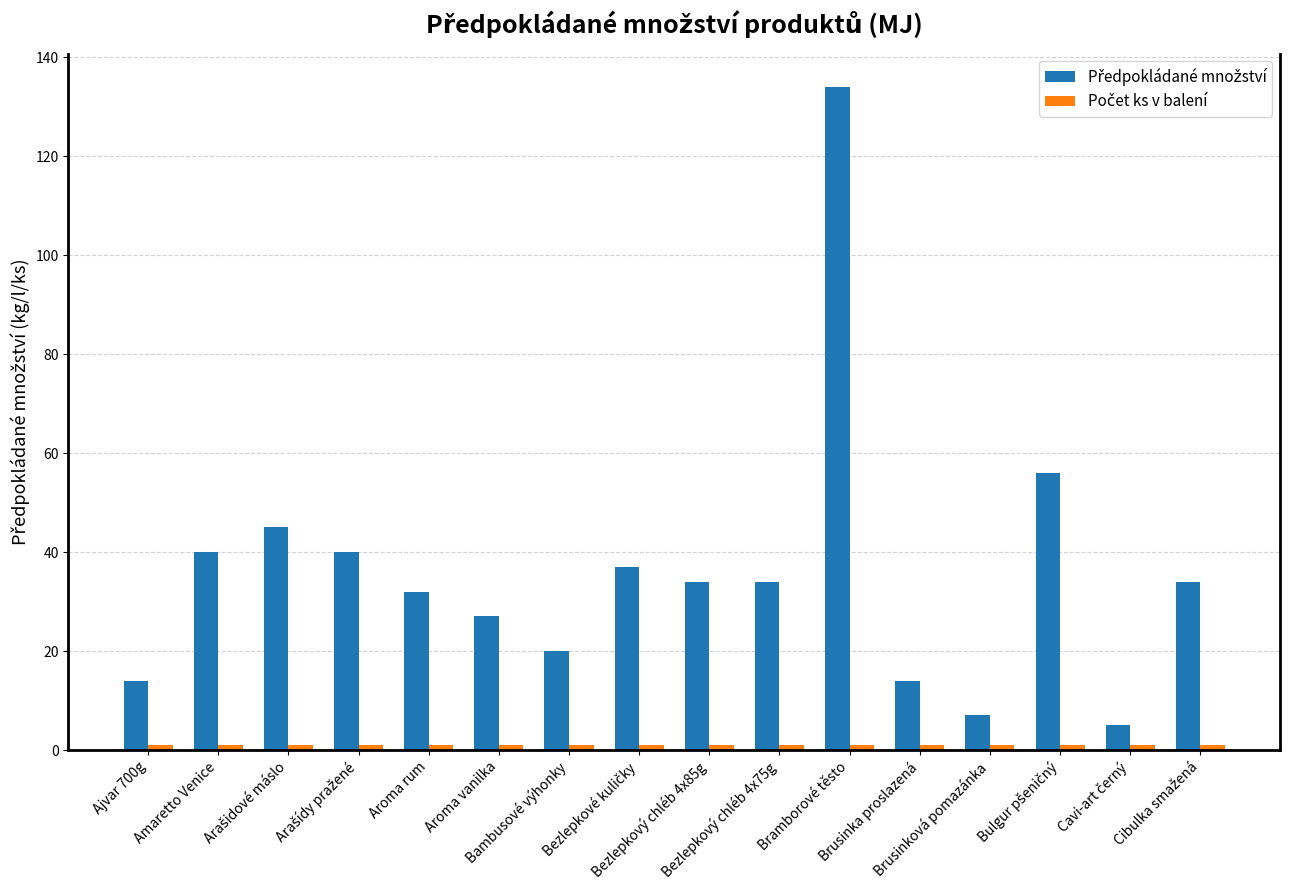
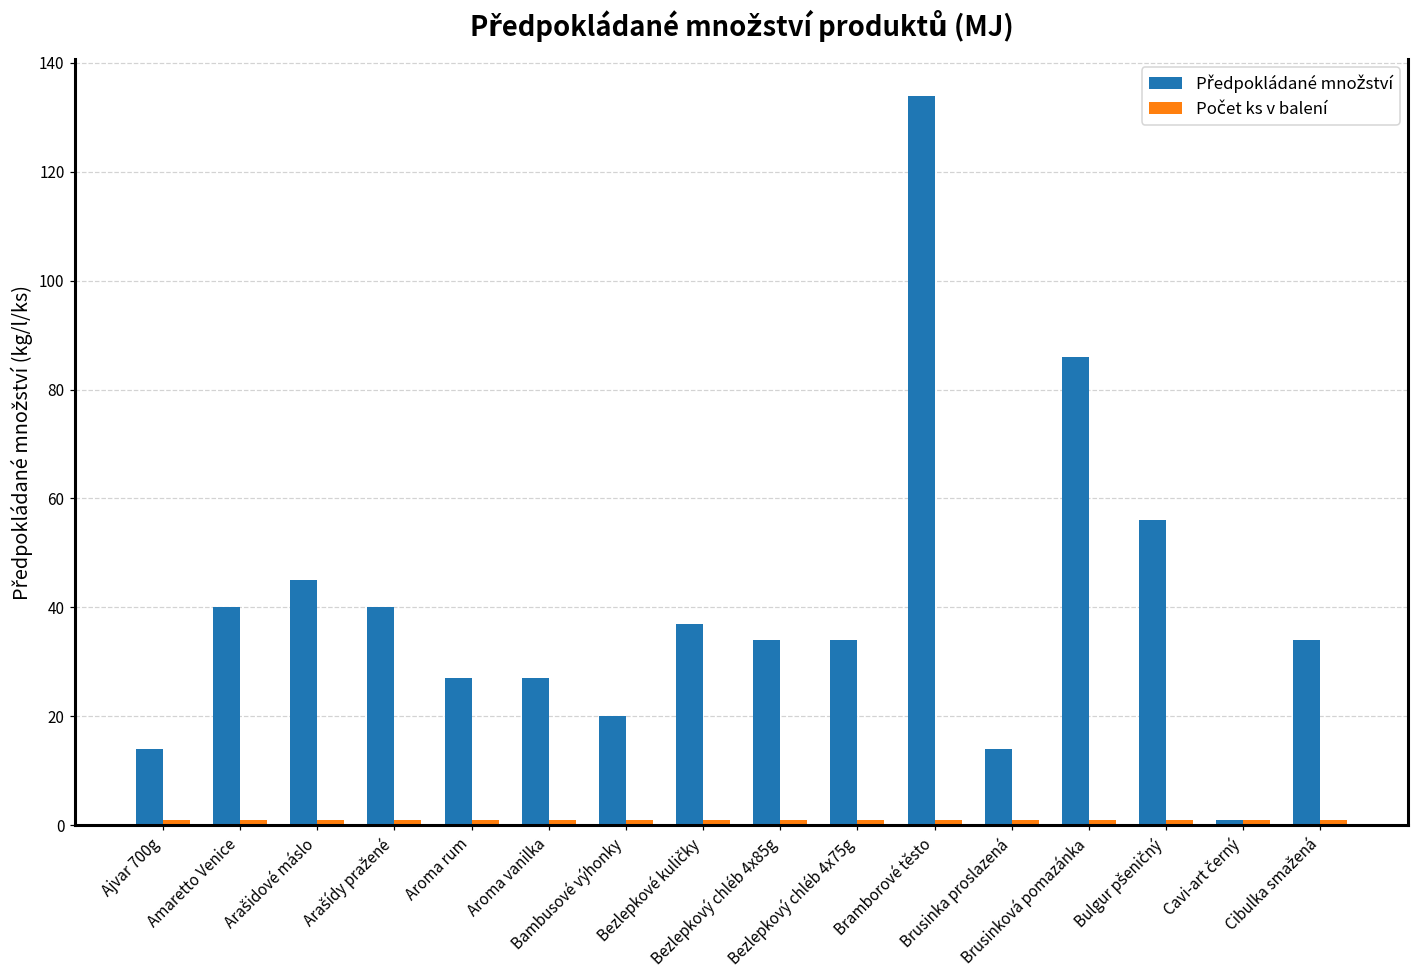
Předpokládané množství, Aroma rum: 32 -> 27
Předpokládané množství, Brusinková pomazánka: 7 -> 86
Předpokládané množství, Cavi-art černý: 5 -> 1
